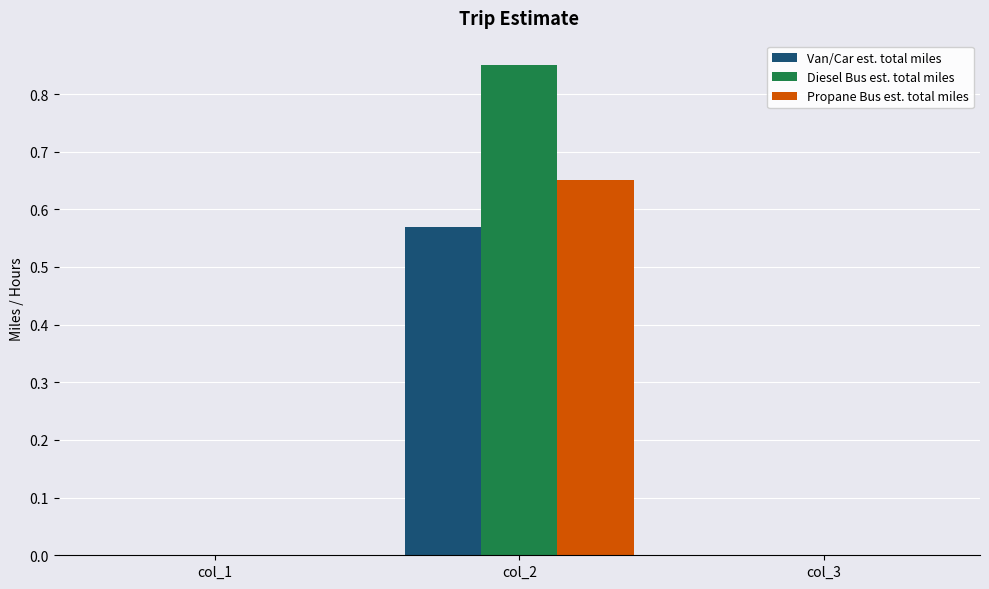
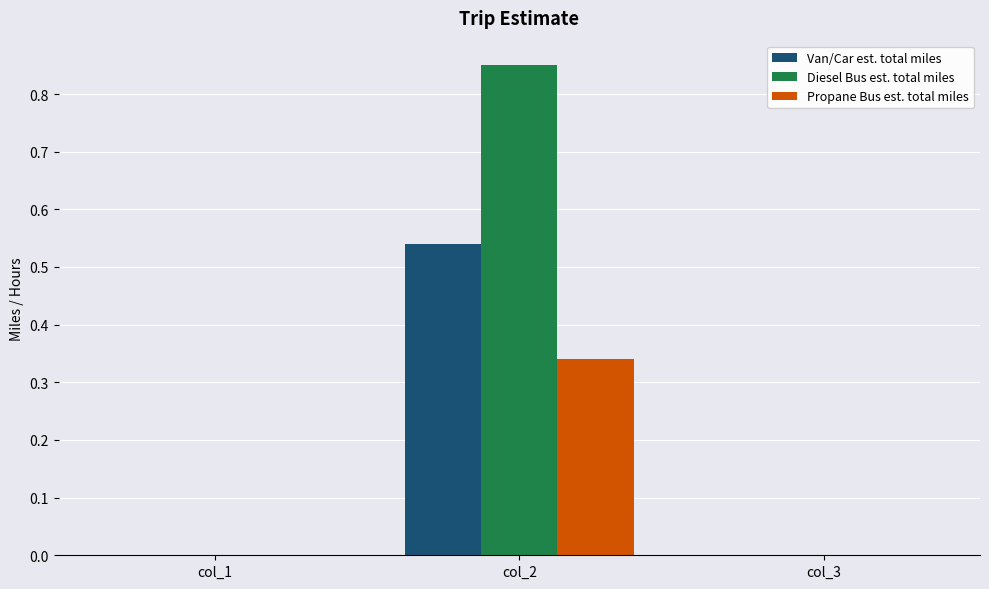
Van/Car est. total miles, col_2: 0.57 -> 0.54
Propane Bus est. total miles, col_2: 0.65 -> 0.34
